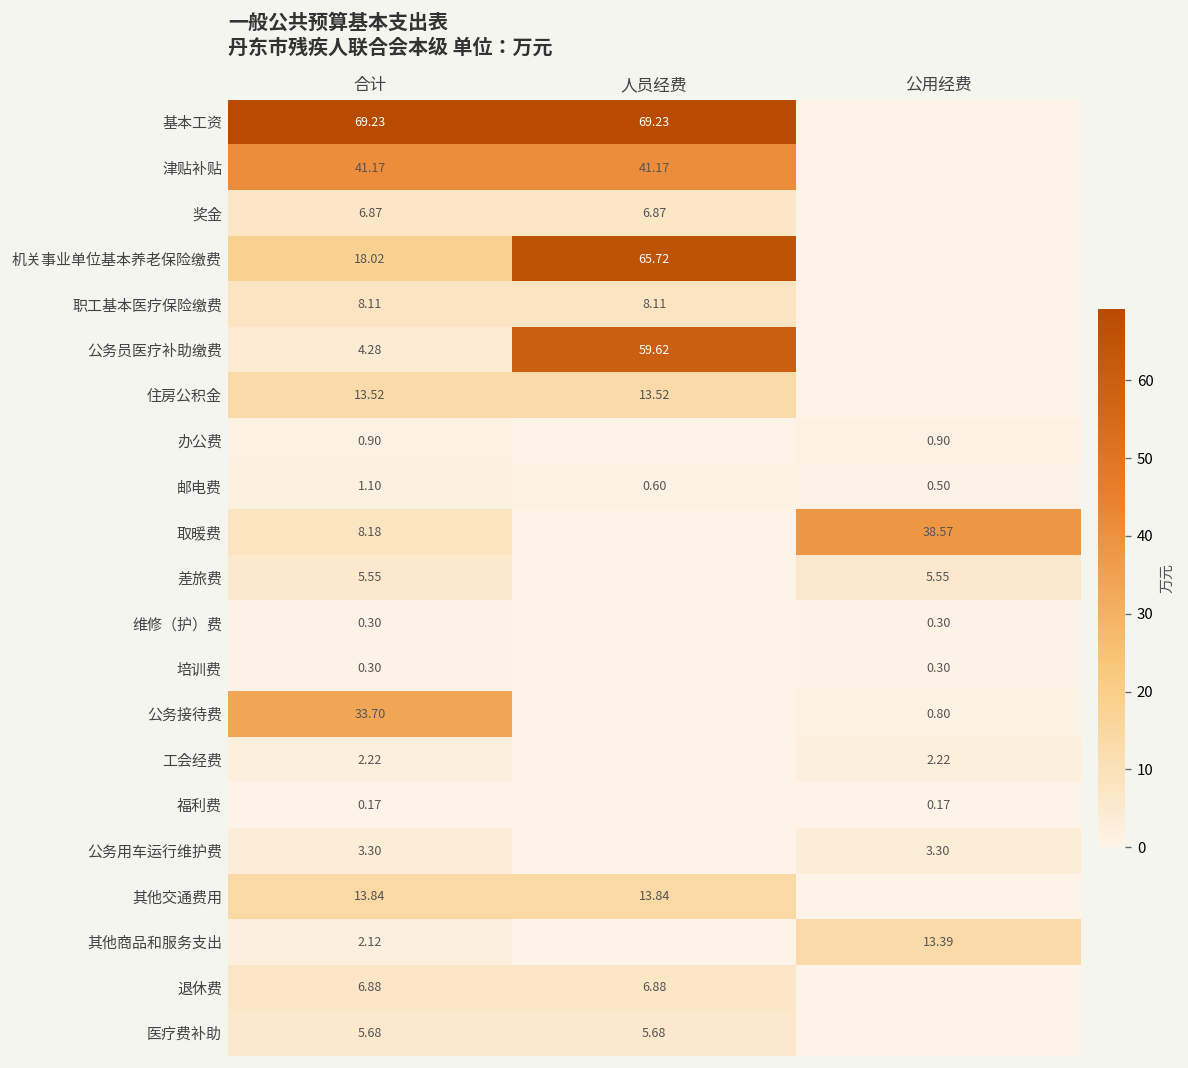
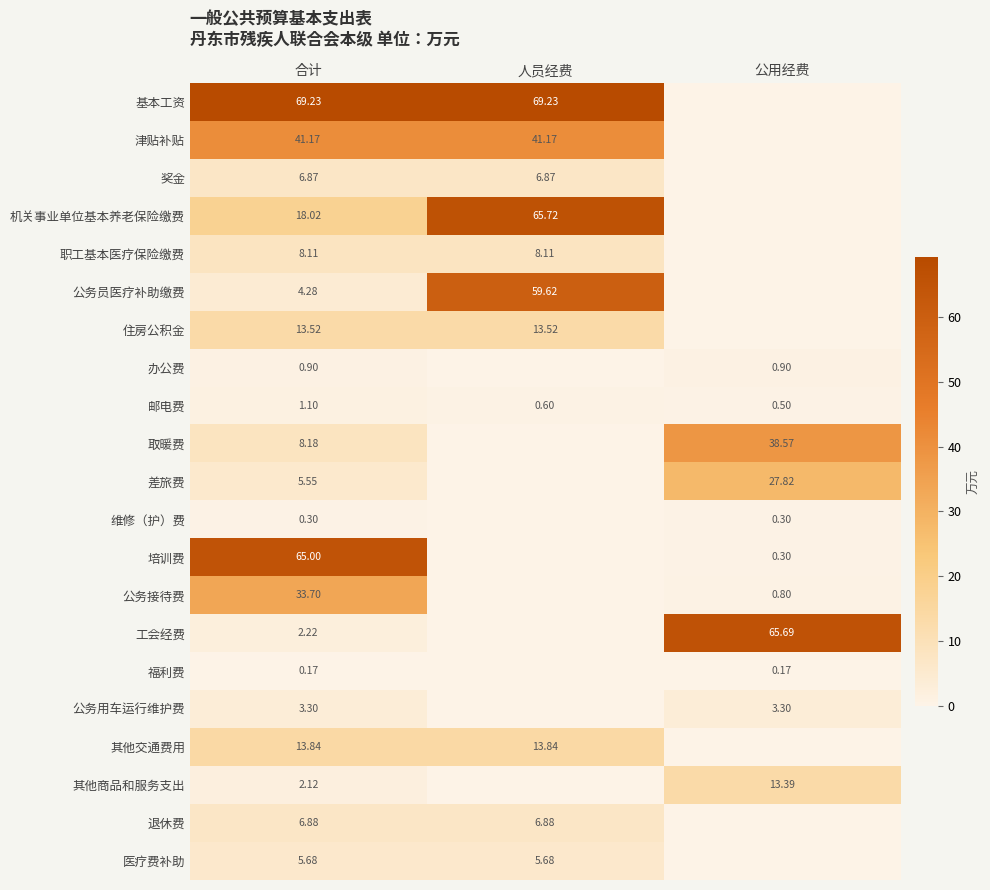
差旅费, 公用经费: 5.55 -> 27.82
培训费, 合计: 0.30 -> 65.00
工会经费, 公用经费: 2.22 -> 65.69
